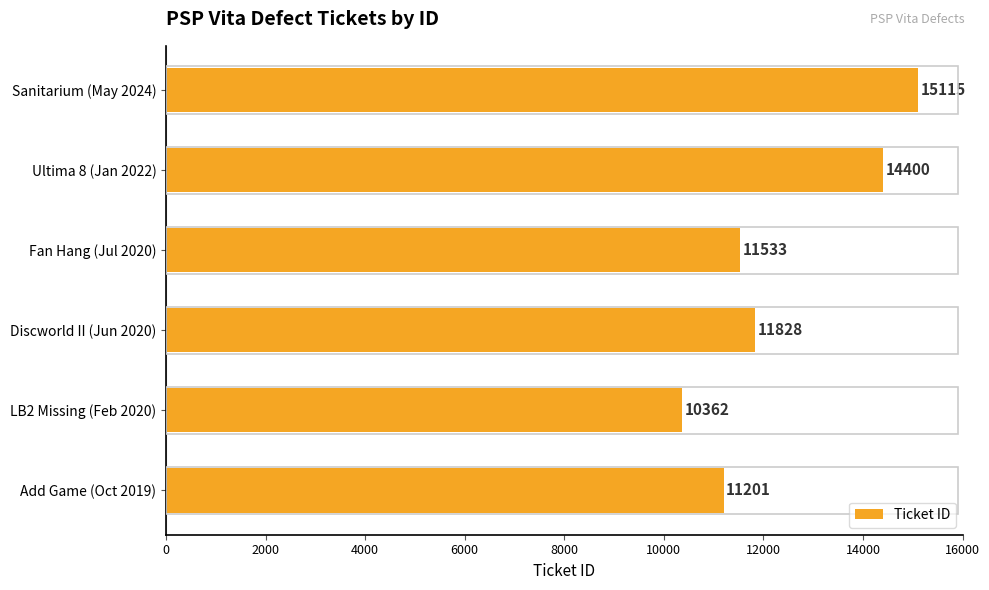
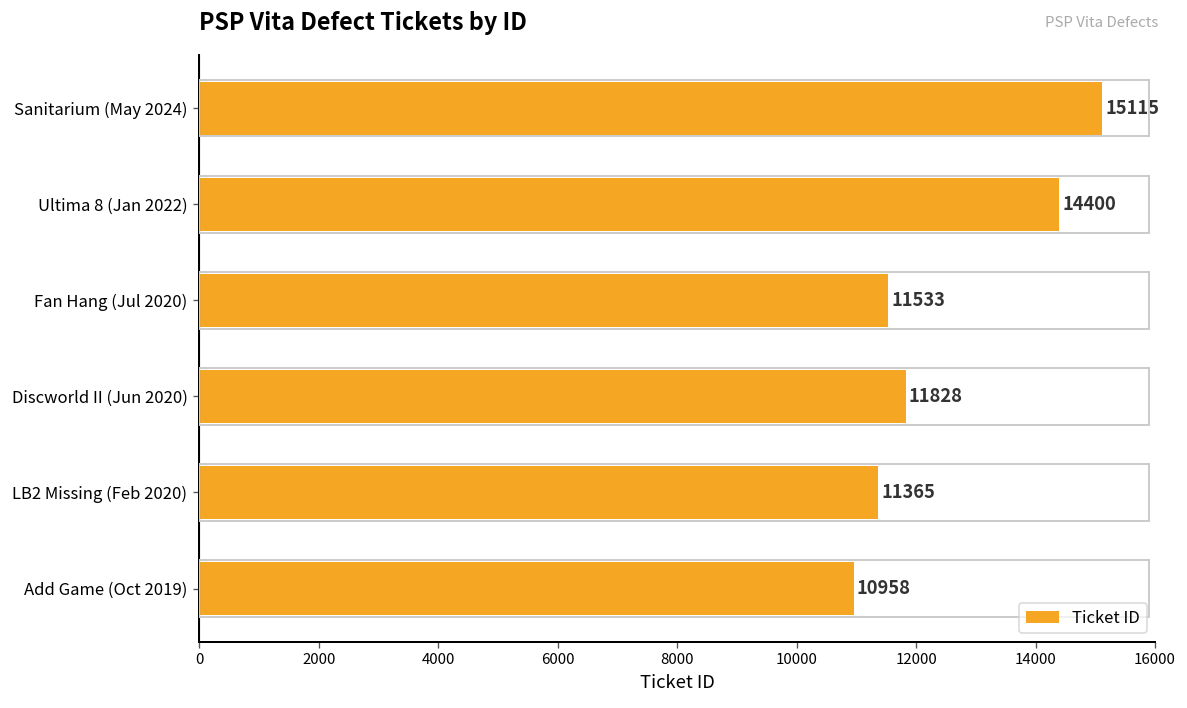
LB2 Missing (Feb 2020): 10362 -> 11365
Add Game (Oct 2019): 11201 -> 10958
